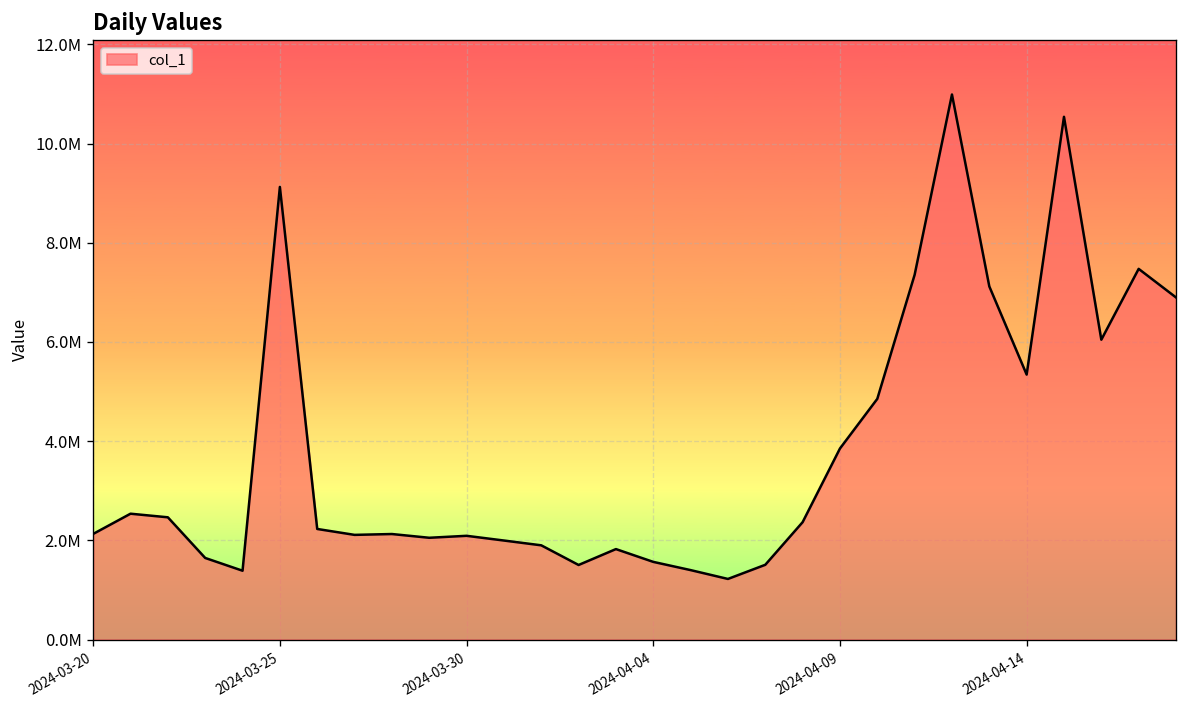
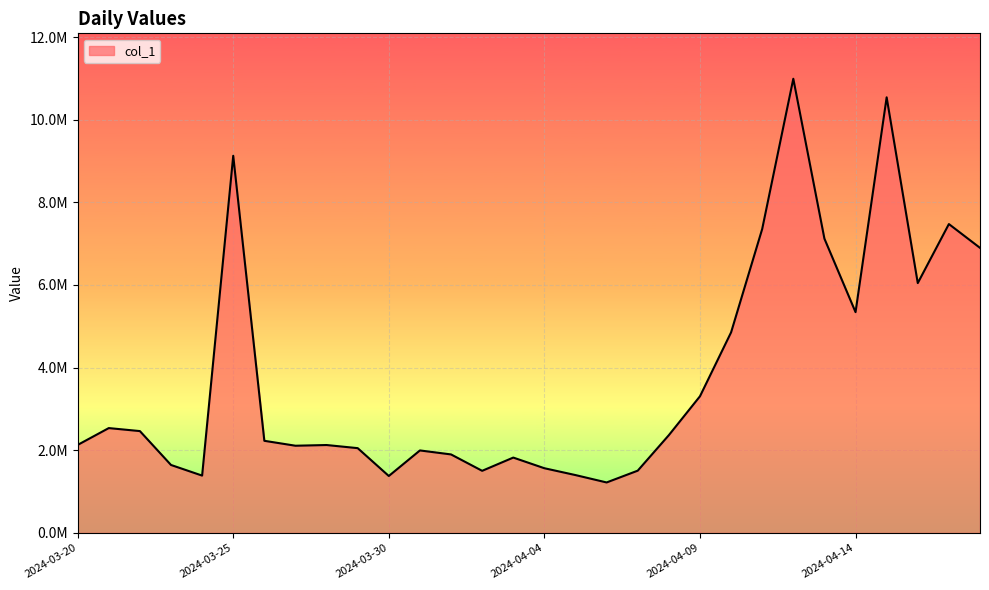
2024-03-30: 2100000 -> 1400000
2024-04-09: 3900000 -> 3300000
